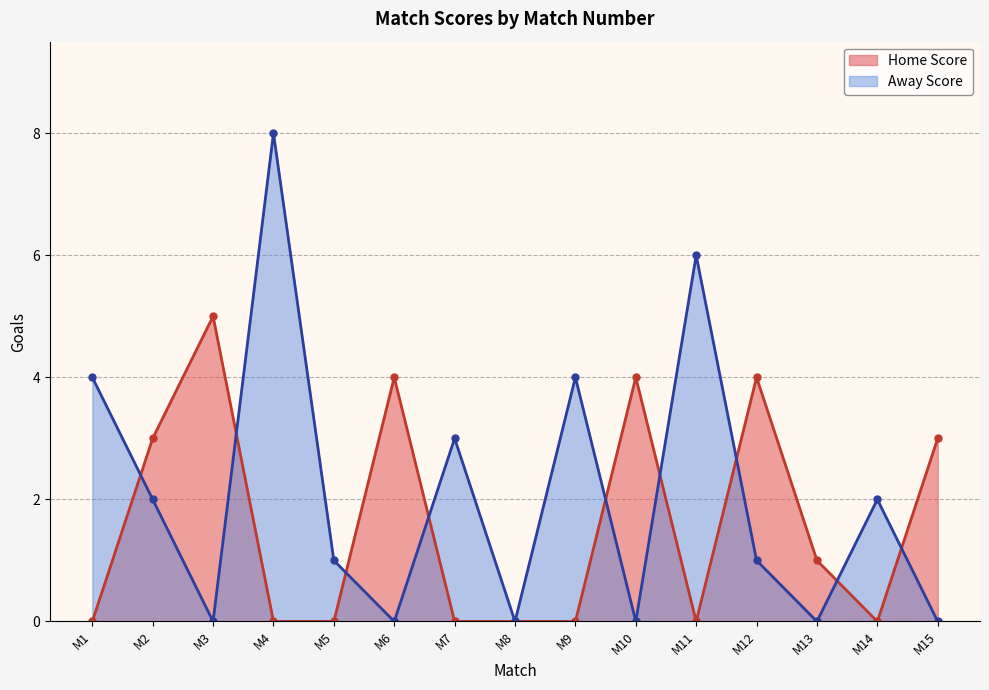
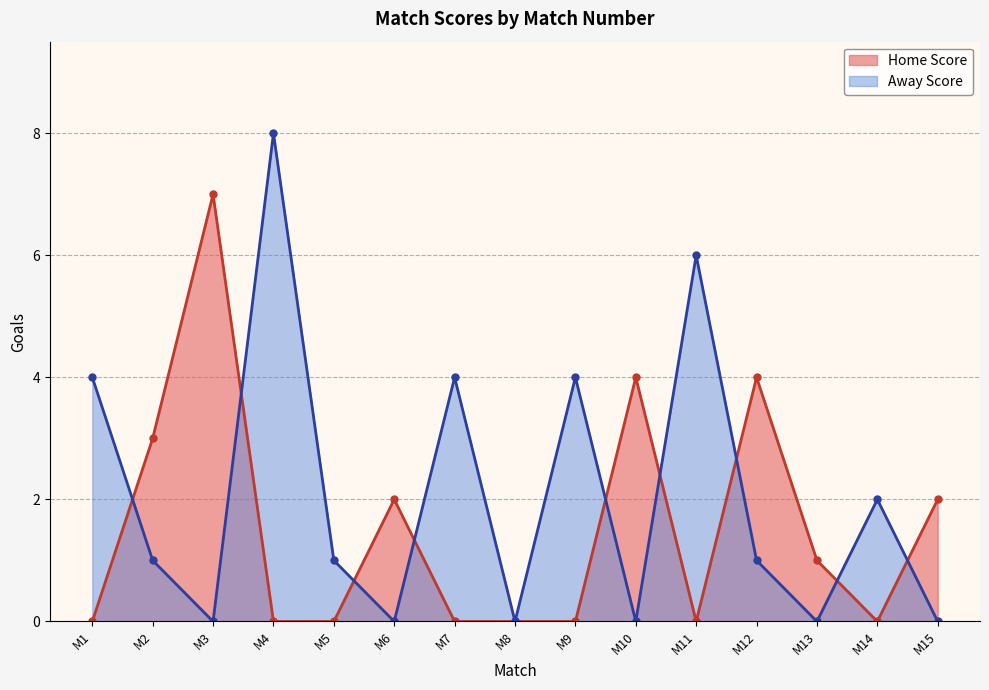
Away Score, M2: 2 -> 1
Home Score, M3: 5 -> 7
Home Score, M6: 4 -> 2
Away Score, M7: 3 -> 4
Home Score, M15: 3 -> 2
